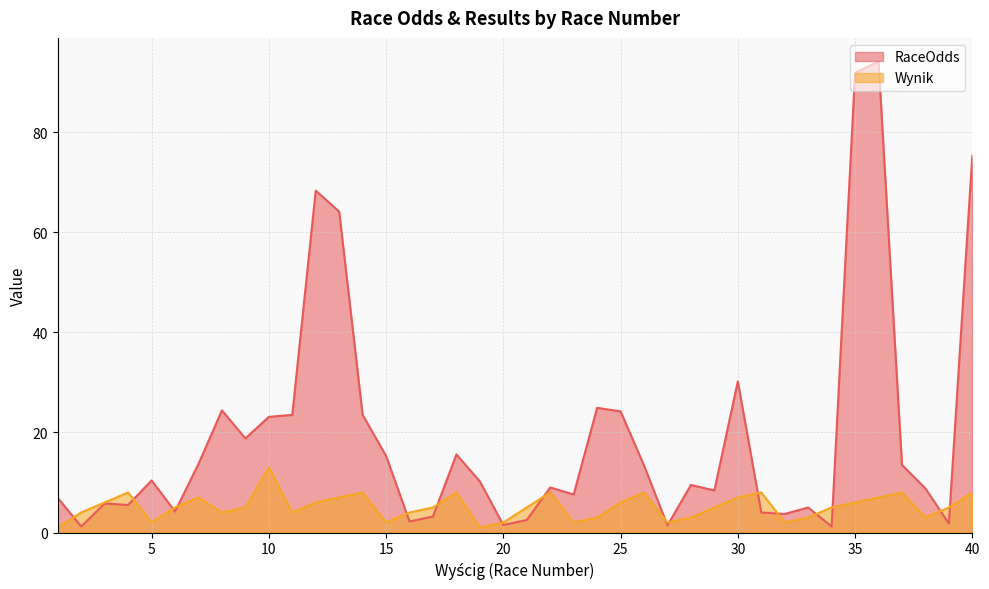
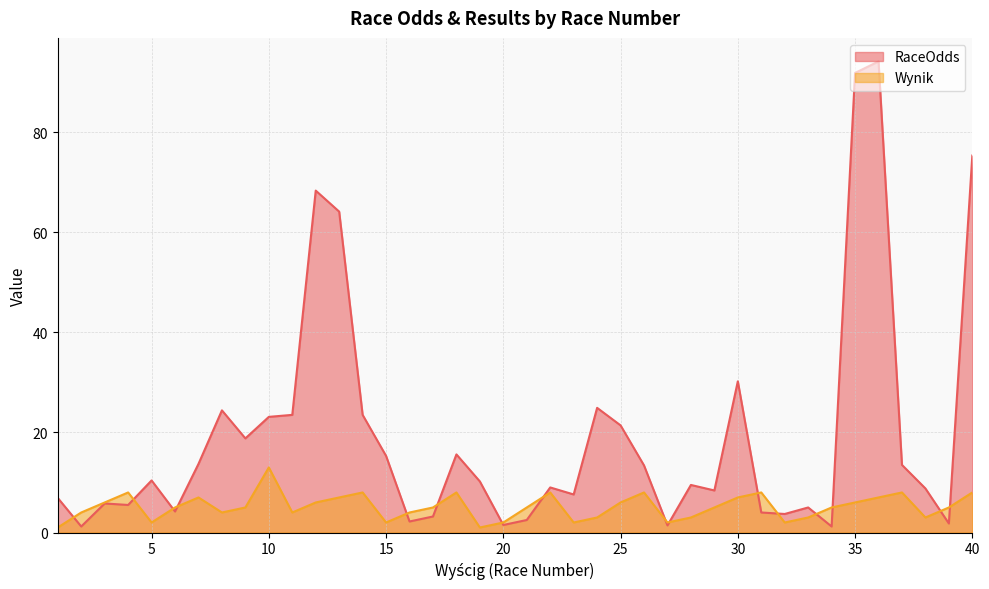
RaceOdds, 25: 24 -> 21
